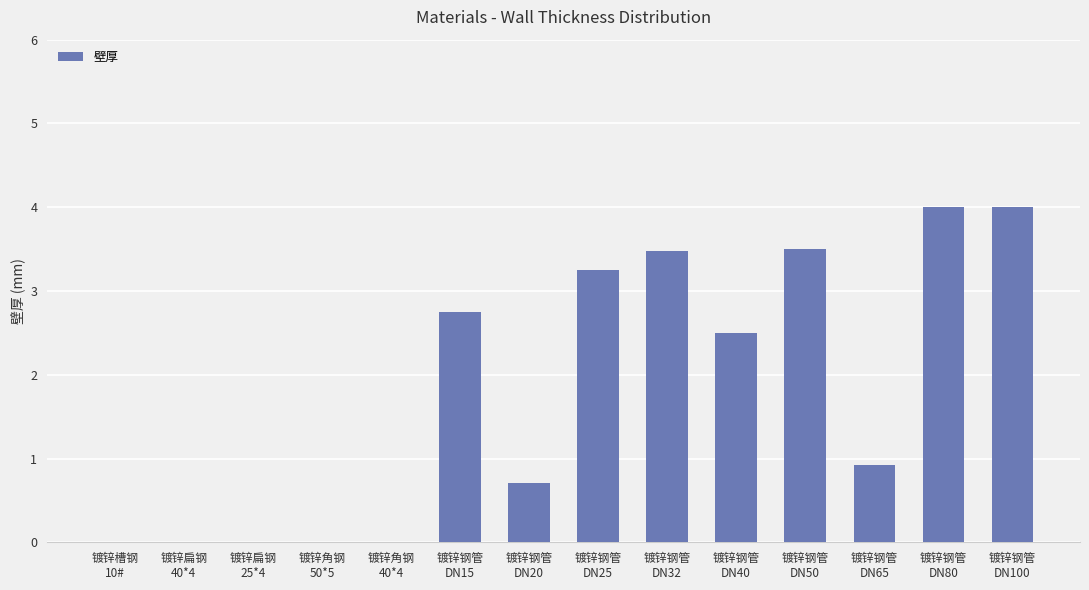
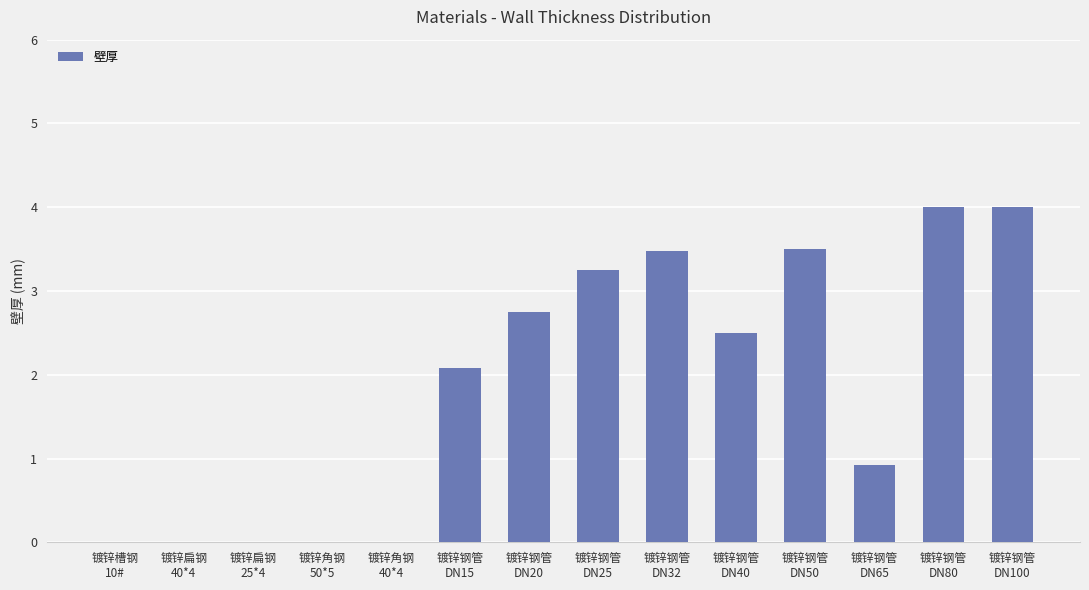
镀锌钢管 DN15: 2.8 -> 2.1
镀锌钢管 DN20: 0.7 -> 2.8
